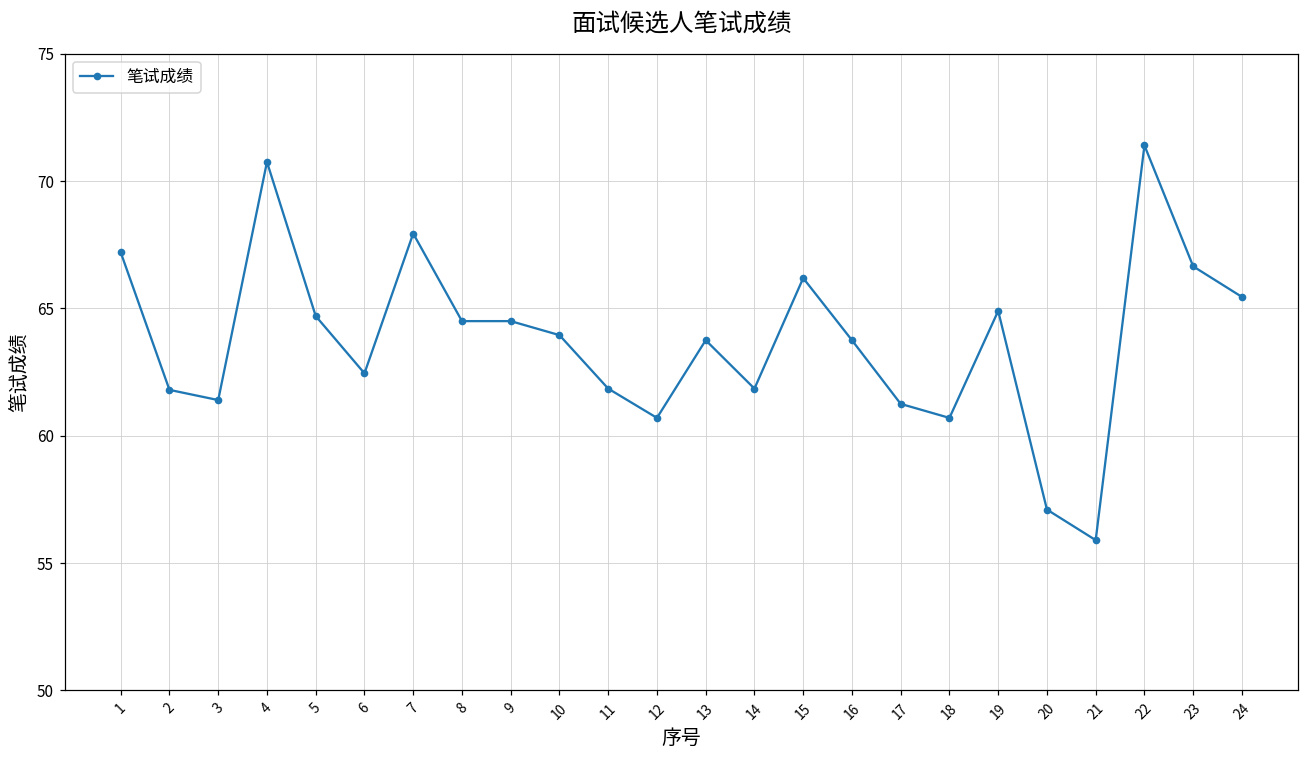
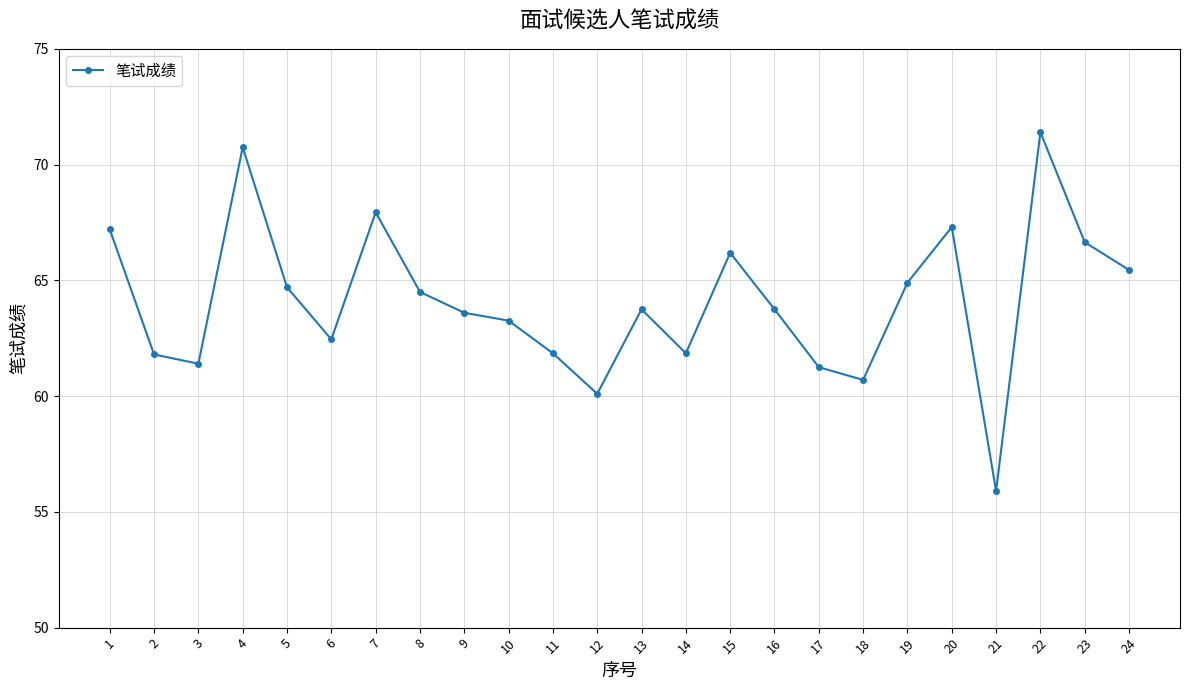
9: 64.5 -> 63.6
10: 64.0 -> 63.3
12: 60.7 -> 60.1
20: 57.1 -> 67.3
